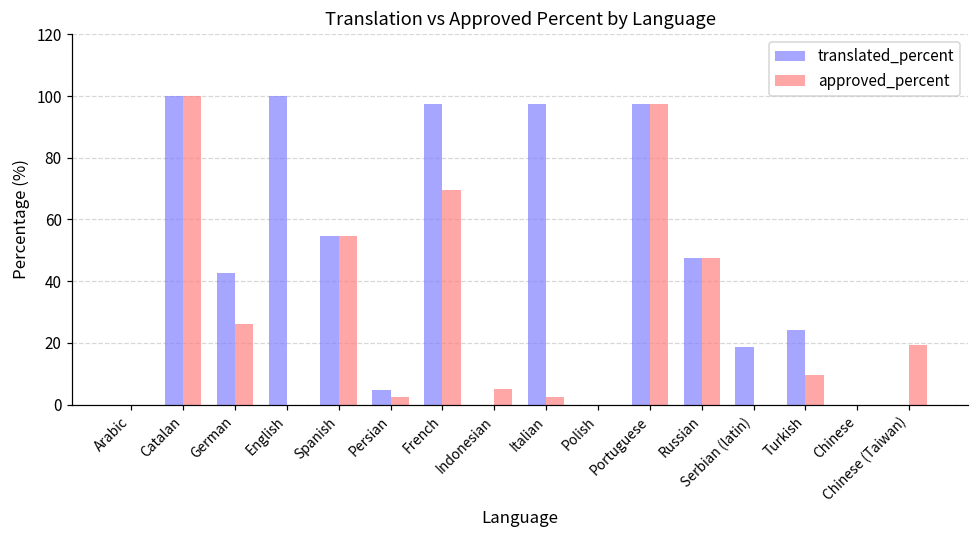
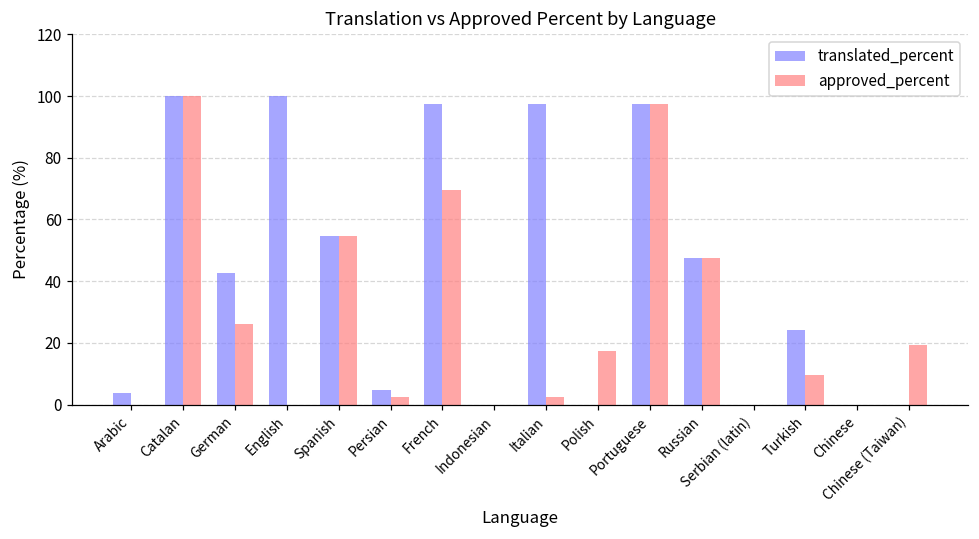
translated_percent, Arabic: 0 -> 4
approved_percent, Indonesian: 5 -> 0
approved_percent, Polish: 0 -> 17
translated_percent, Serbian (latin): 19 -> 0
